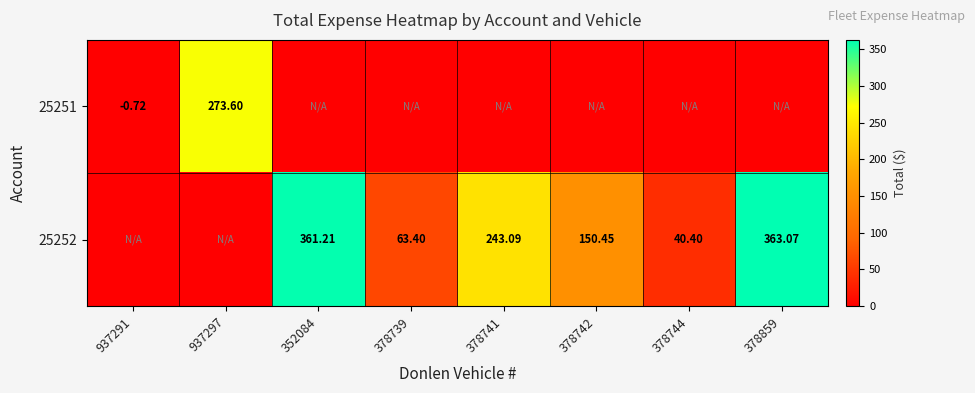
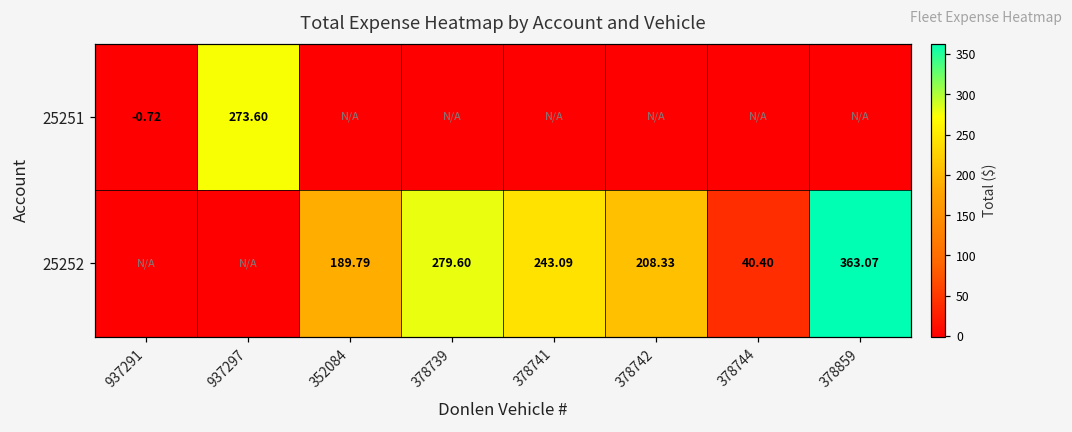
25252, 352084: 361.21 -> 189.79
25252, 378739: 63.40 -> 279.60
25252, 378742: 150.45 -> 208.33
